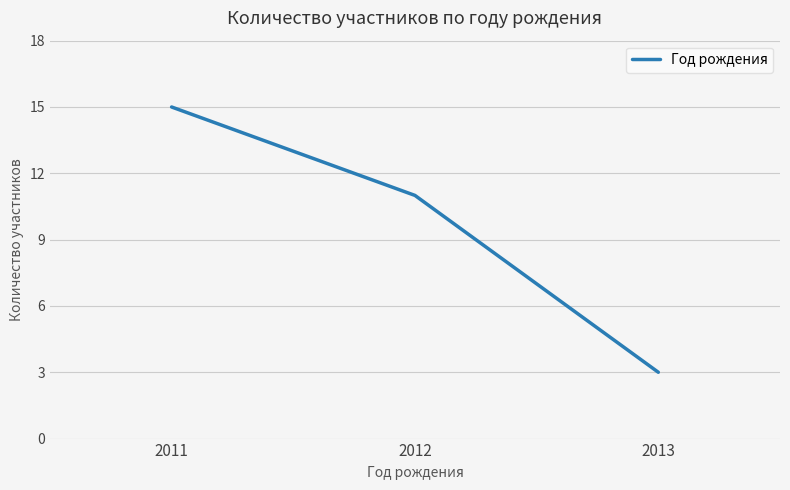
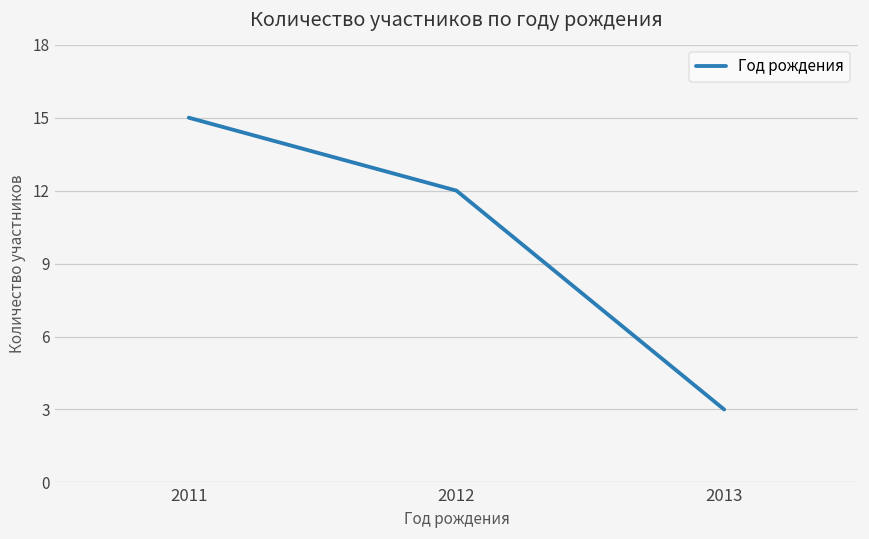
2012: 11 -> 12
